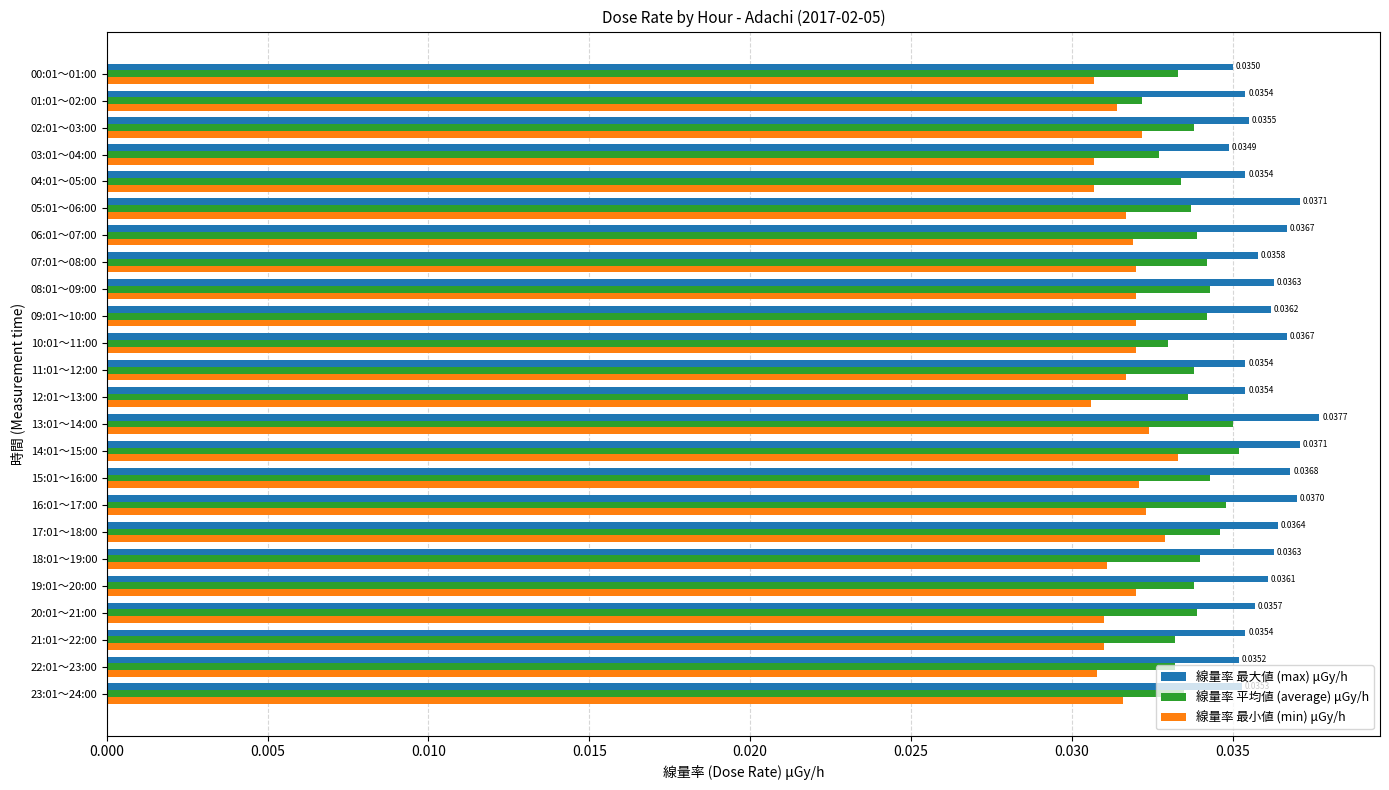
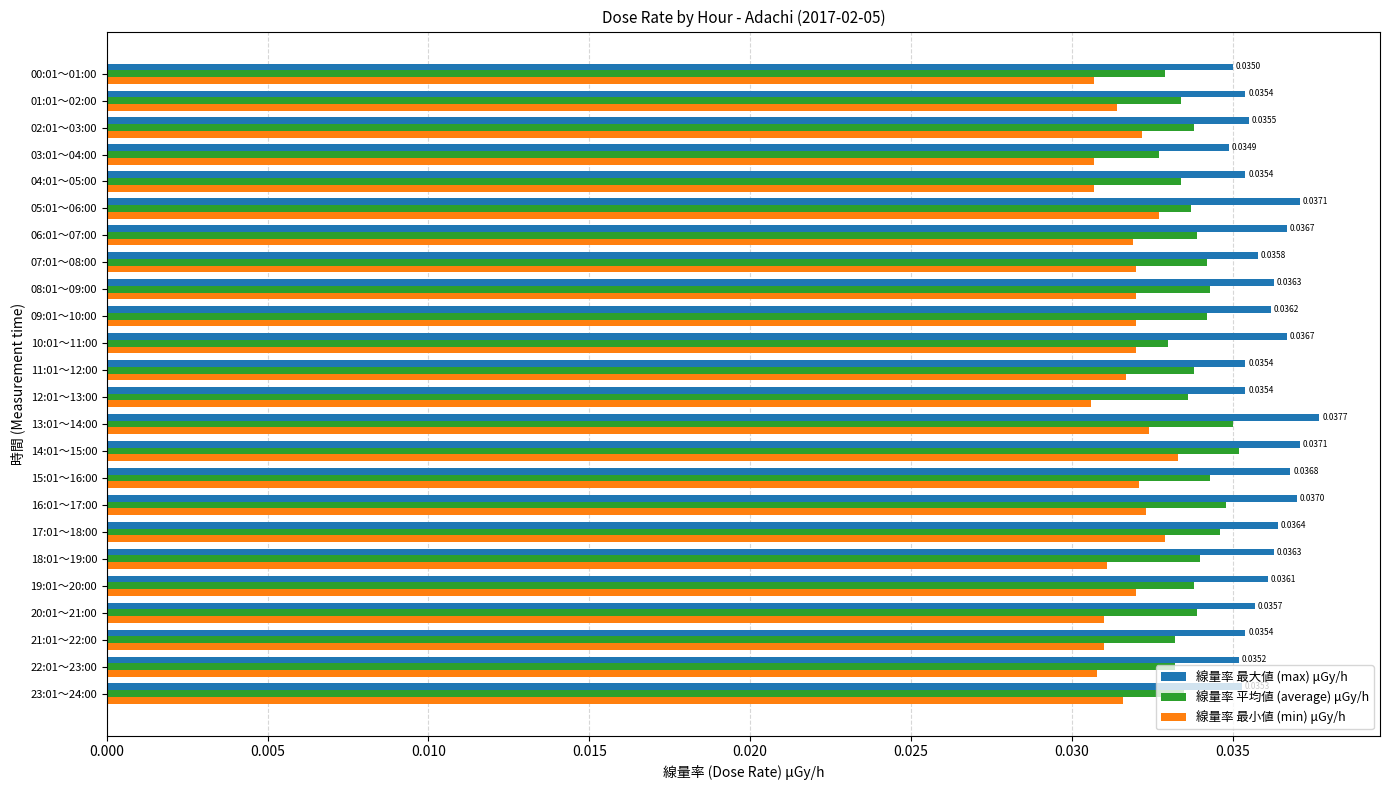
線量率 平均値 (average) μGy/h, 00:01～01:00: 0.0333 -> 0.0329
線量率 平均値 (average) μGy/h, 01:01～02:00: 0.0322 -> 0.0334
線量率 最小値 (min) μGy/h, 05:01～06:00: 0.0317 -> 0.0327
